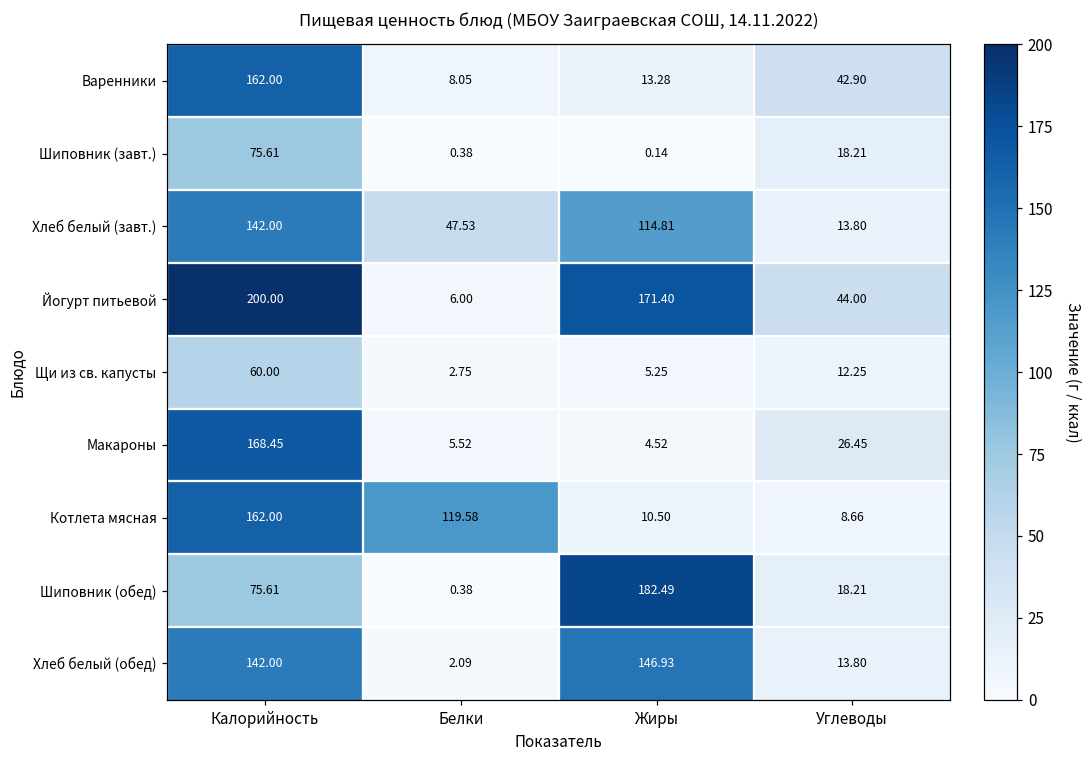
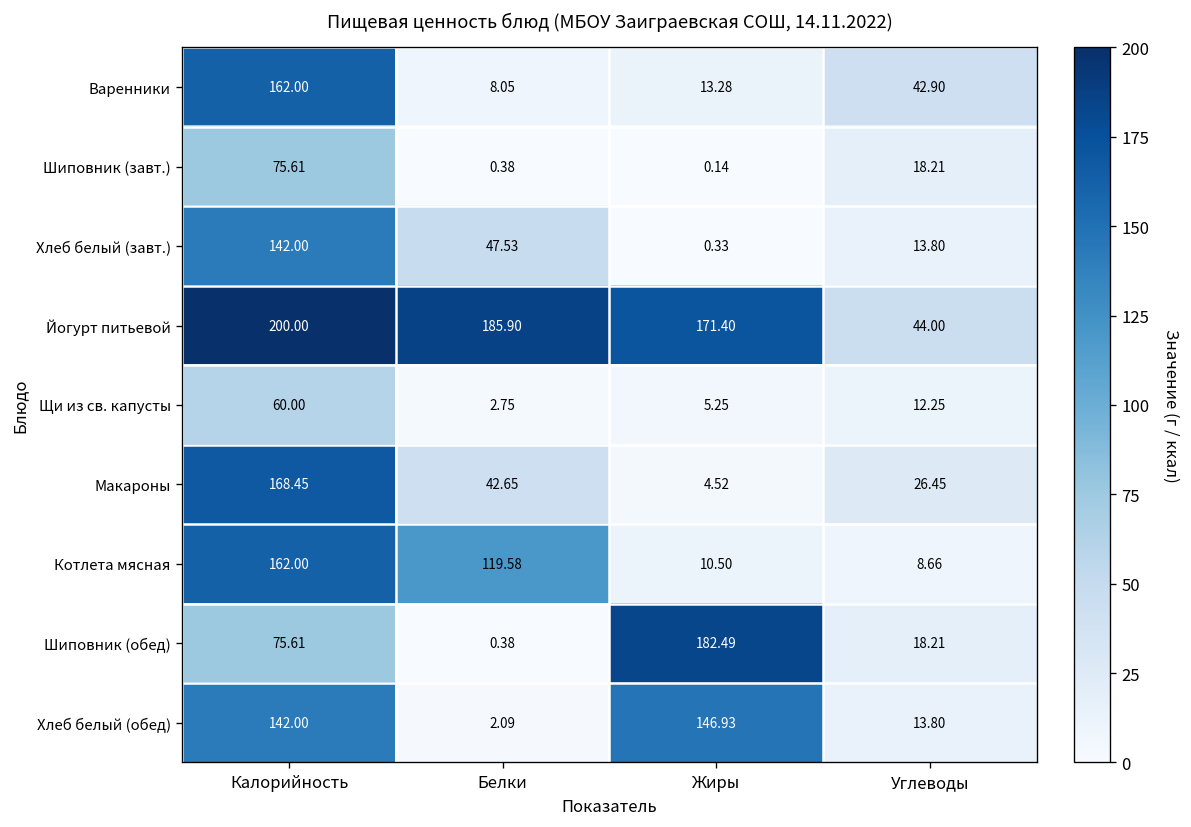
Хлеб белый (завт.), Жиры: 114.81 -> 0.33
Йогурт питьевой, Белки: 6.00 -> 185.90
Макароны, Белки: 5.52 -> 42.65
